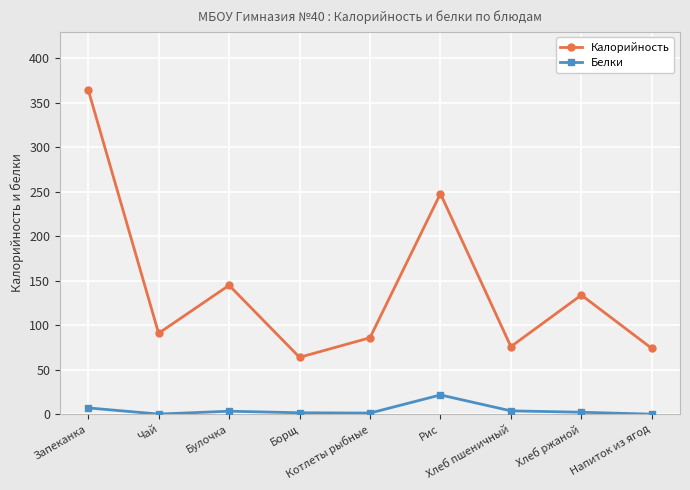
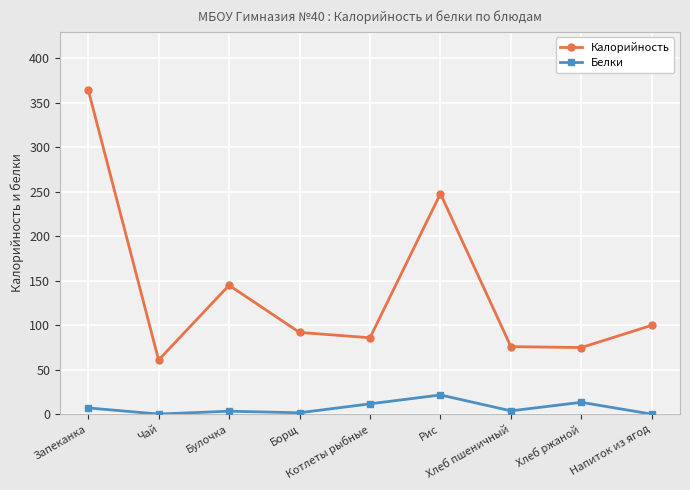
Калорийность, Чай: 90 -> 60
Калорийность, Борщ: 60 -> 90
Белки, Котлеты рыбные: 0 -> 10
Калорийность, Хлеб ржаной: 130 -> 80
Белки, Хлеб ржаной: 0 -> 10
Калорийность, Напиток из ягод: 70 -> 100
